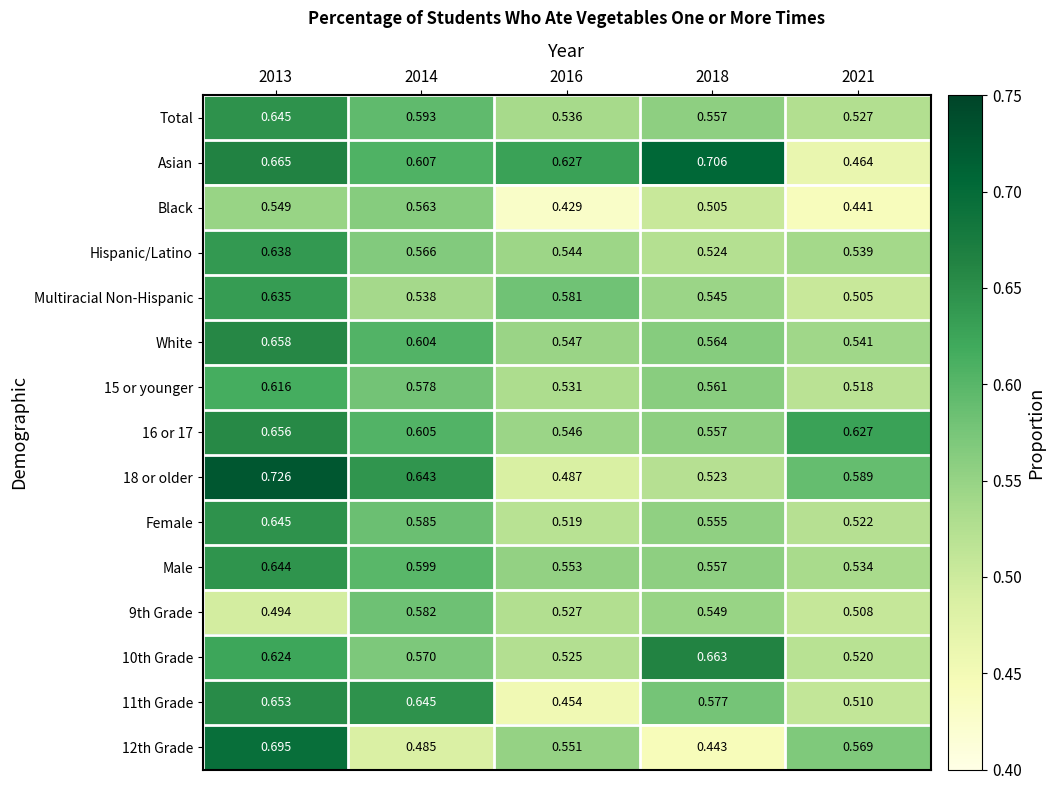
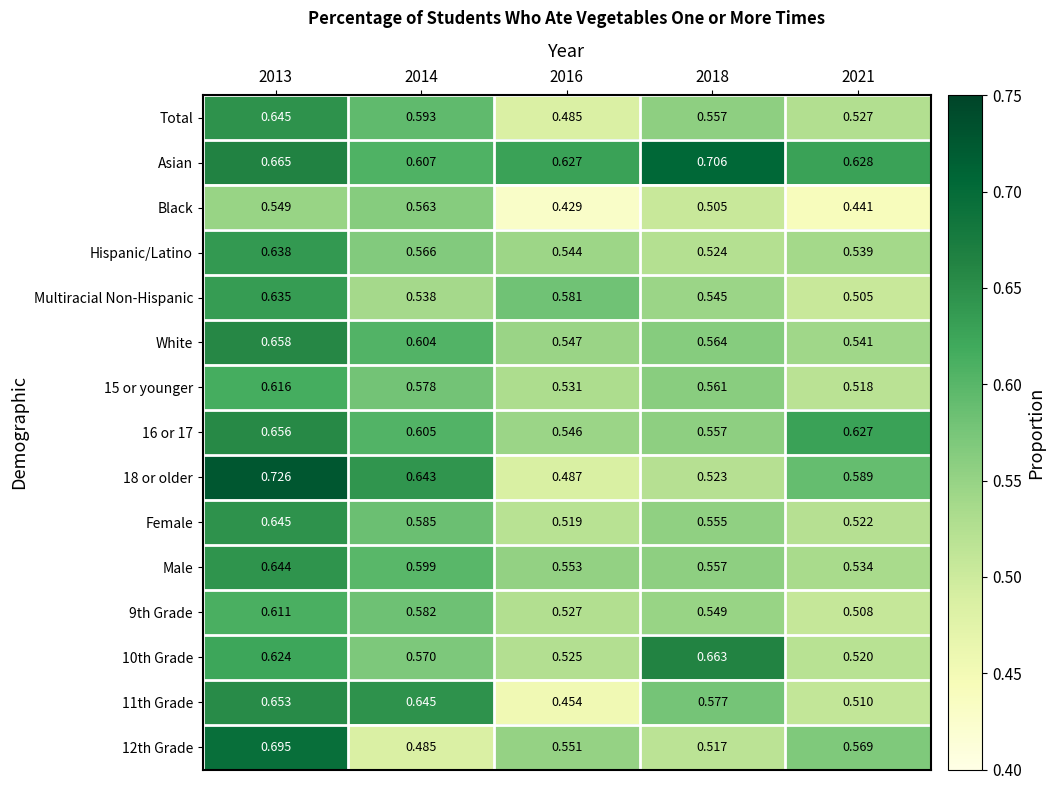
Total, 2016: 0.536 -> 0.485
Asian, 2021: 0.464 -> 0.628
9th Grade, 2013: 0.494 -> 0.611
12th Grade, 2018: 0.443 -> 0.517
